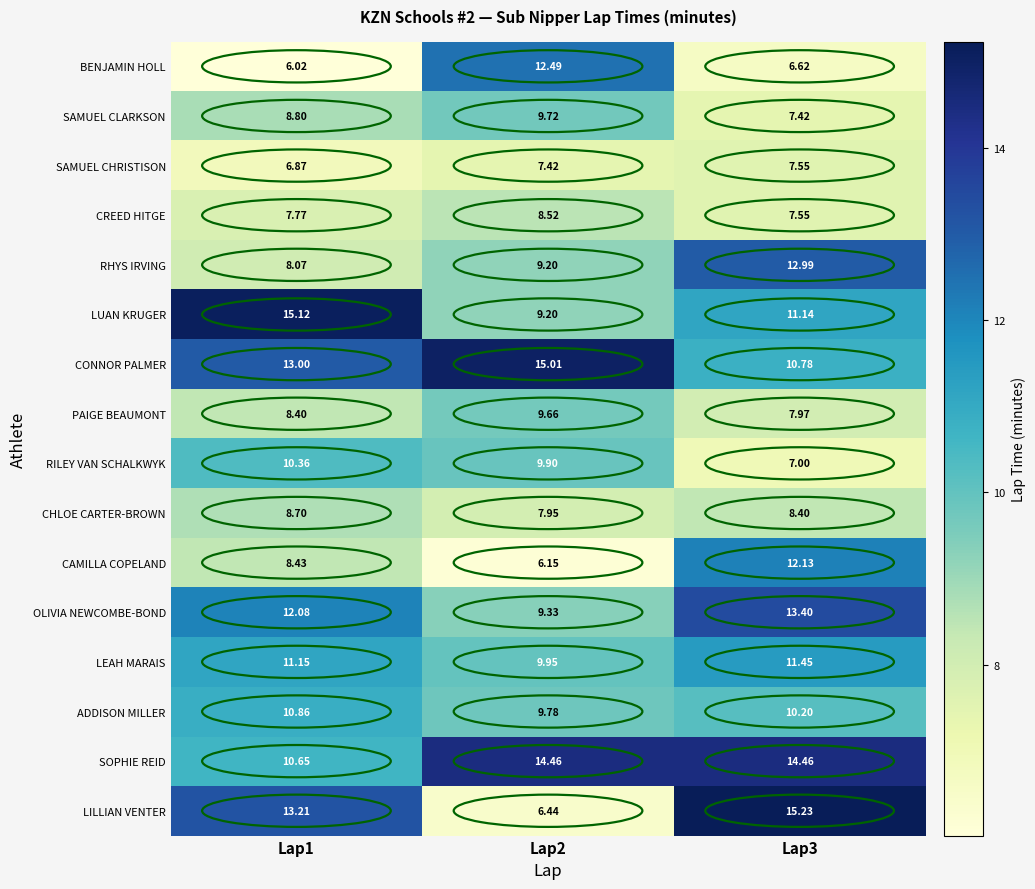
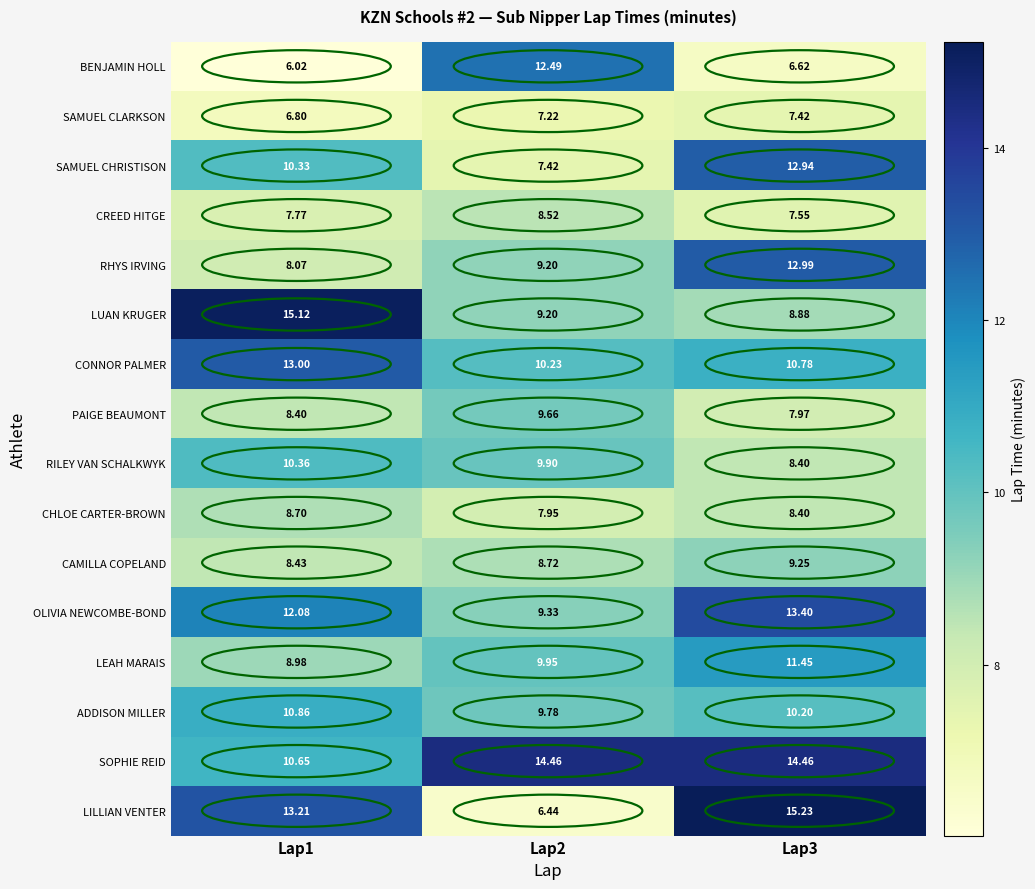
SAMUEL CLARKSON, Lap1: 8.80 -> 6.80
SAMUEL CLARKSON, Lap2: 9.72 -> 7.22
SAMUEL CHRISTISON, Lap1: 6.87 -> 10.33
SAMUEL CHRISTISON, Lap3: 7.55 -> 12.94
LUAN KRUGER, Lap3: 11.14 -> 8.88
CONNOR PALMER, Lap2: 15.01 -> 10.23
RILEY VAN SCHALKWYK, Lap3: 7.00 -> 8.40
CAMILLA COPELAND, Lap2: 6.15 -> 8.72
CAMILLA COPELAND, Lap3: 12.13 -> 9.25
LEAH MARAIS, Lap1: 11.15 -> 8.98
